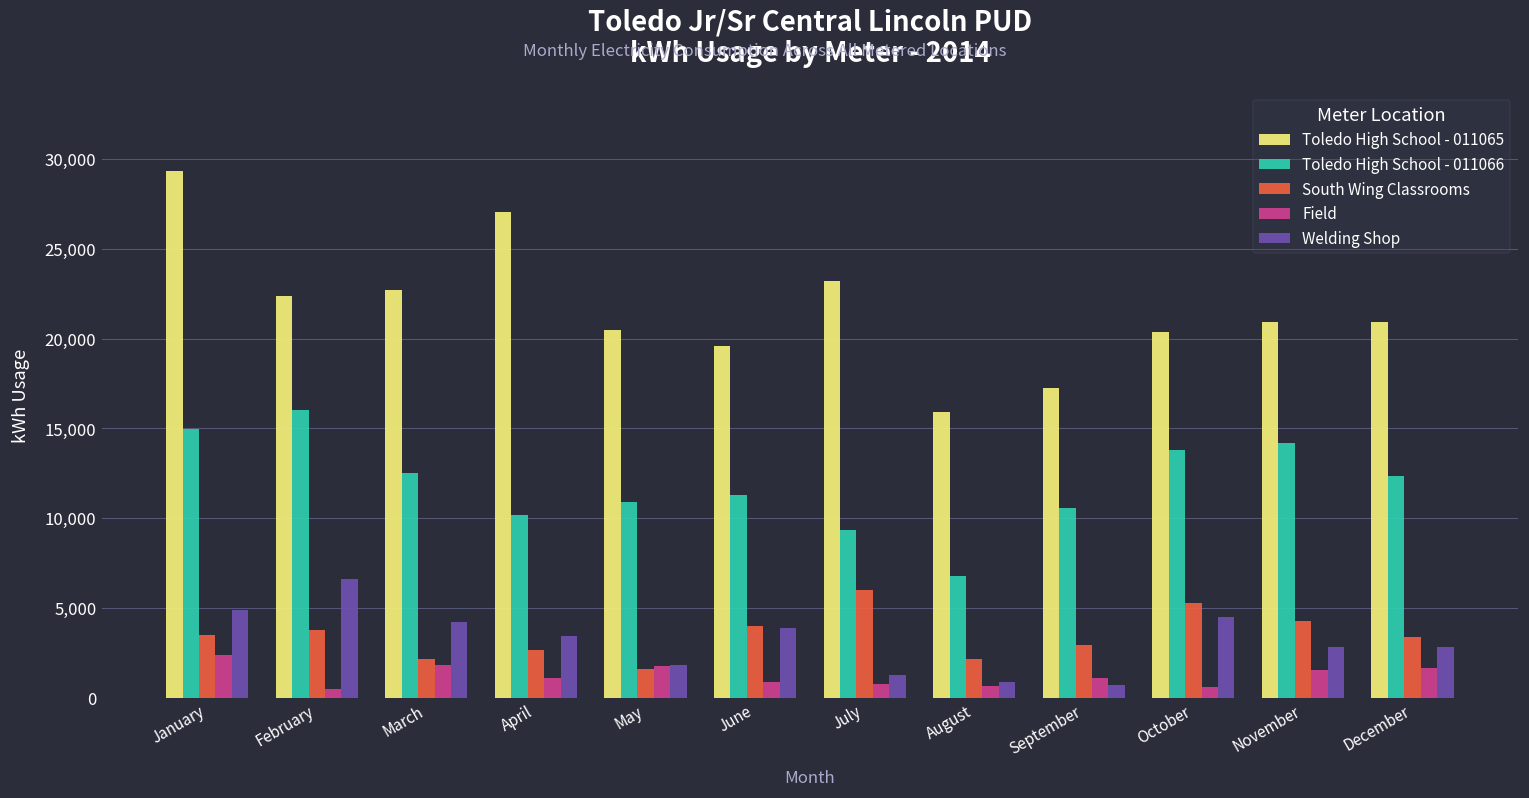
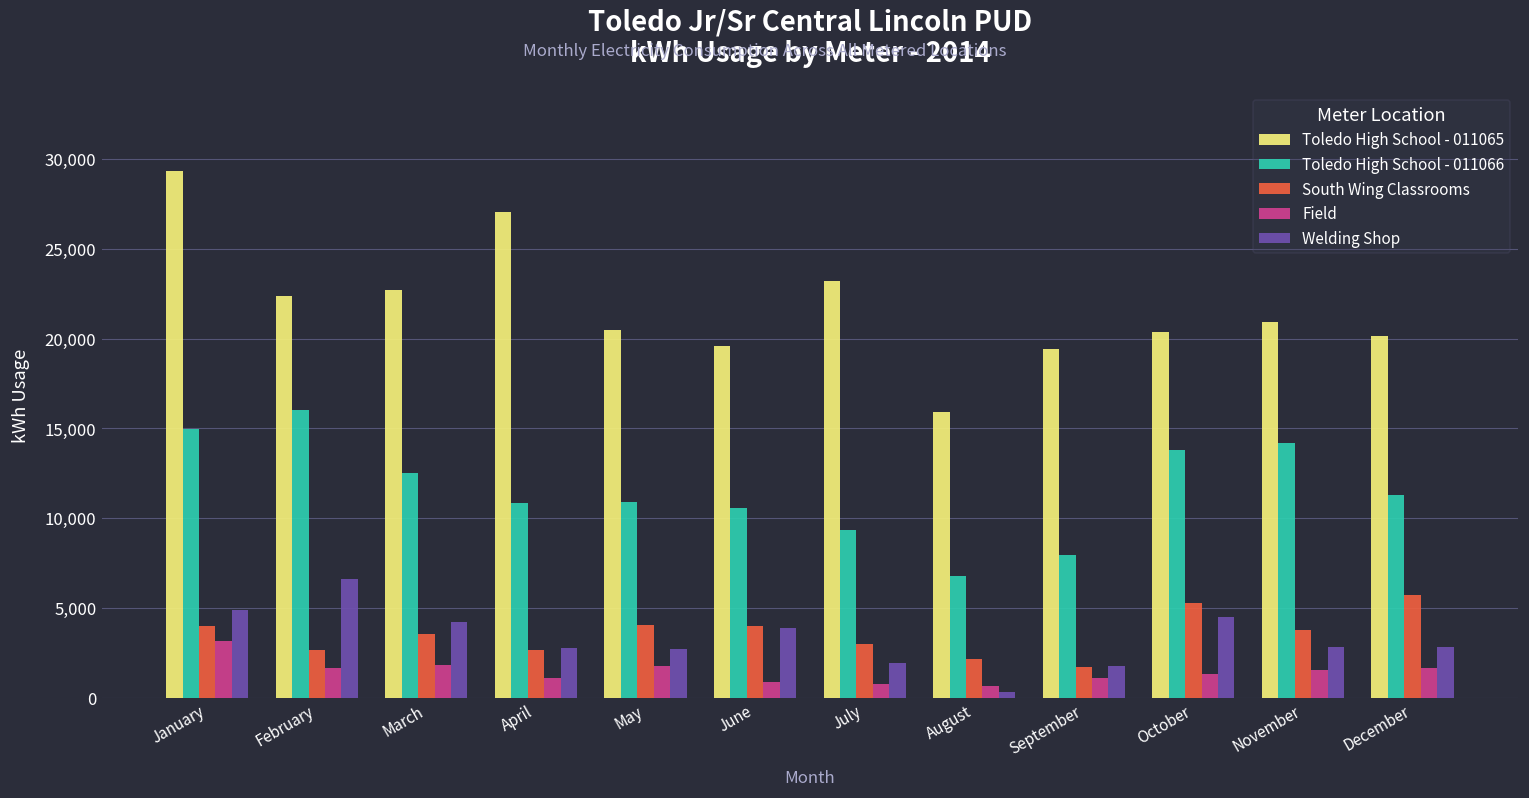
South Wing Classrooms, January: 3,500 -> 4,000
Field, January: 2,400 -> 3,200
South Wing Classrooms, February: 3,800 -> 2,600
Field, February: 500 -> 1,700
South Wing Classrooms, March: 2,200 -> 3,500
Toledo High School - 011066, April: 10,200 -> 10,800
Welding Shop, April: 3,400 -> 2,800
South Wing Classrooms, May: 1,600 -> 4,000
Welding Shop, May: 1,800 -> 2,700
Toledo High School - 011066, June: 11,300 -> 10,600
South Wing Classrooms, July: 6,000 -> 3,000
Welding Shop, July: 1,300 -> 1,900
Welding Shop, August: 900 -> 300
Toledo High School - 011065, September: 17,200 -> 19,400
Toledo High School - 011066, September: 10,600 -> 7,900
South Wing Classrooms, September: 2,900 -> 1,700
Welding Shop, September: 700 -> 1,800
Field, October: 600 -> 1,300
South Wing Classrooms, November: 4,300 -> 3,700
Toledo High School - 011065, December: 20,900 -> 20,200
Toledo High School - 011066, December: 12,400 -> 11,300
South Wing Classrooms, December: 3,400 -> 5,700
